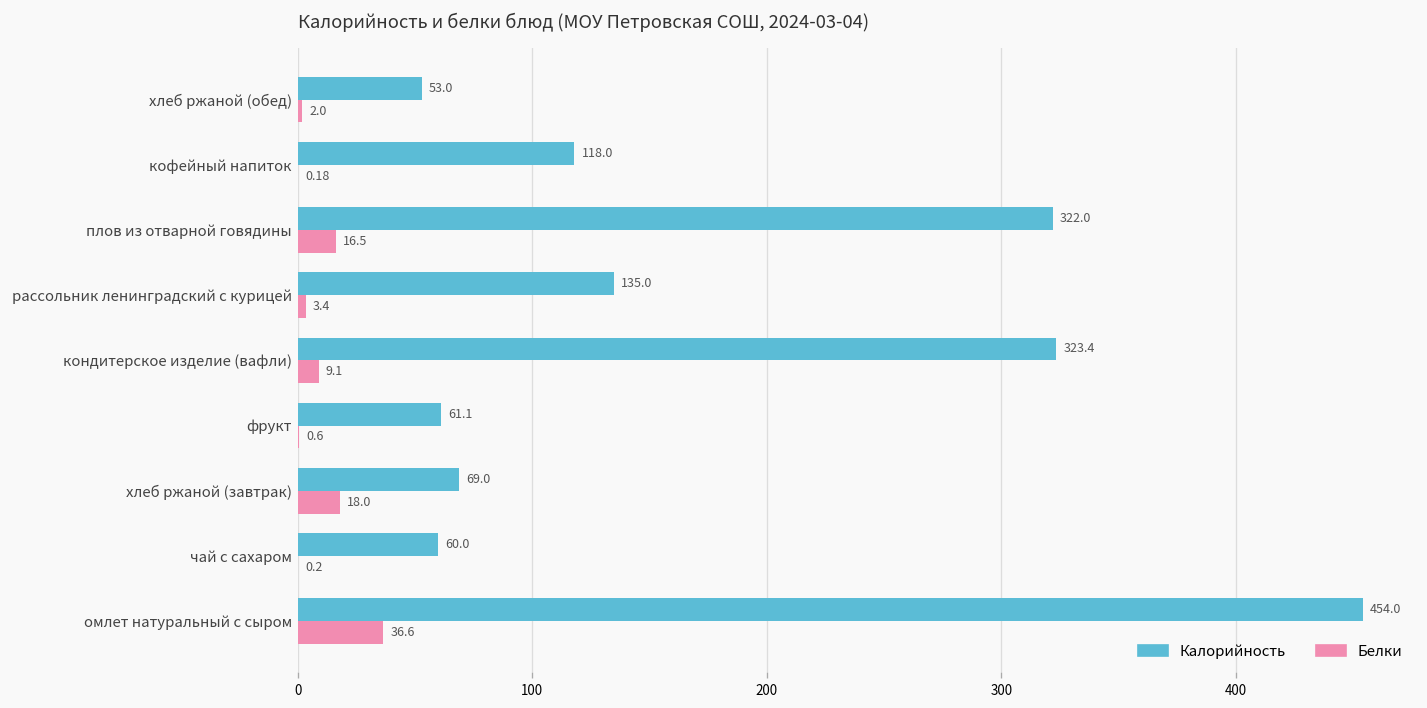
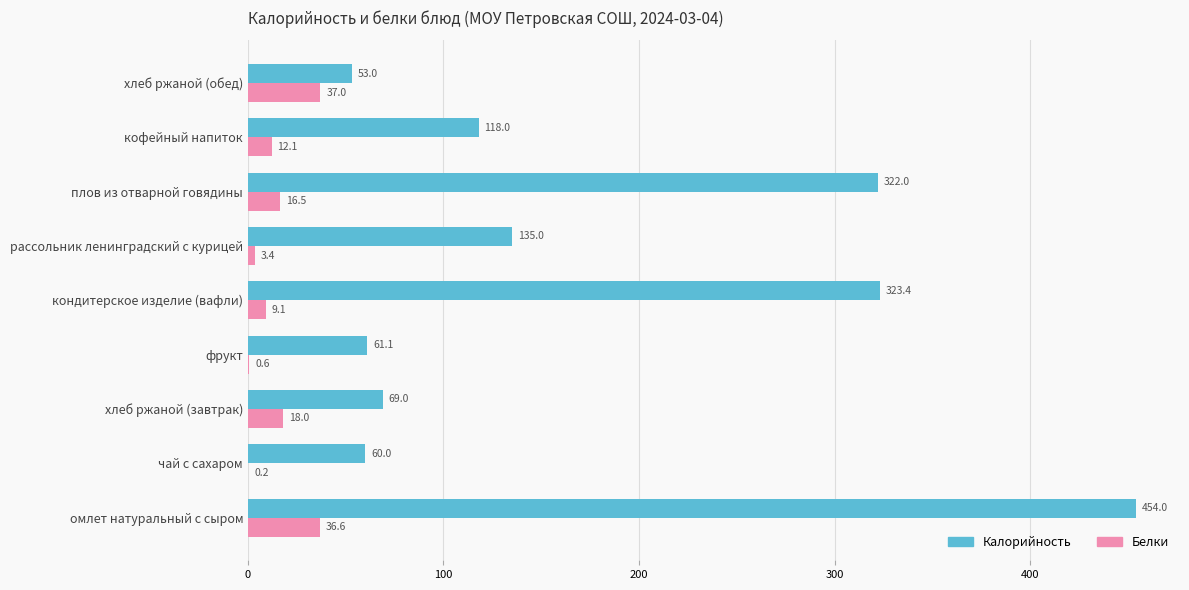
Белки, хлеб ржаной (обед): 2.0 -> 37.0
Белки, кофейный напиток: 0.18 -> 12.1
